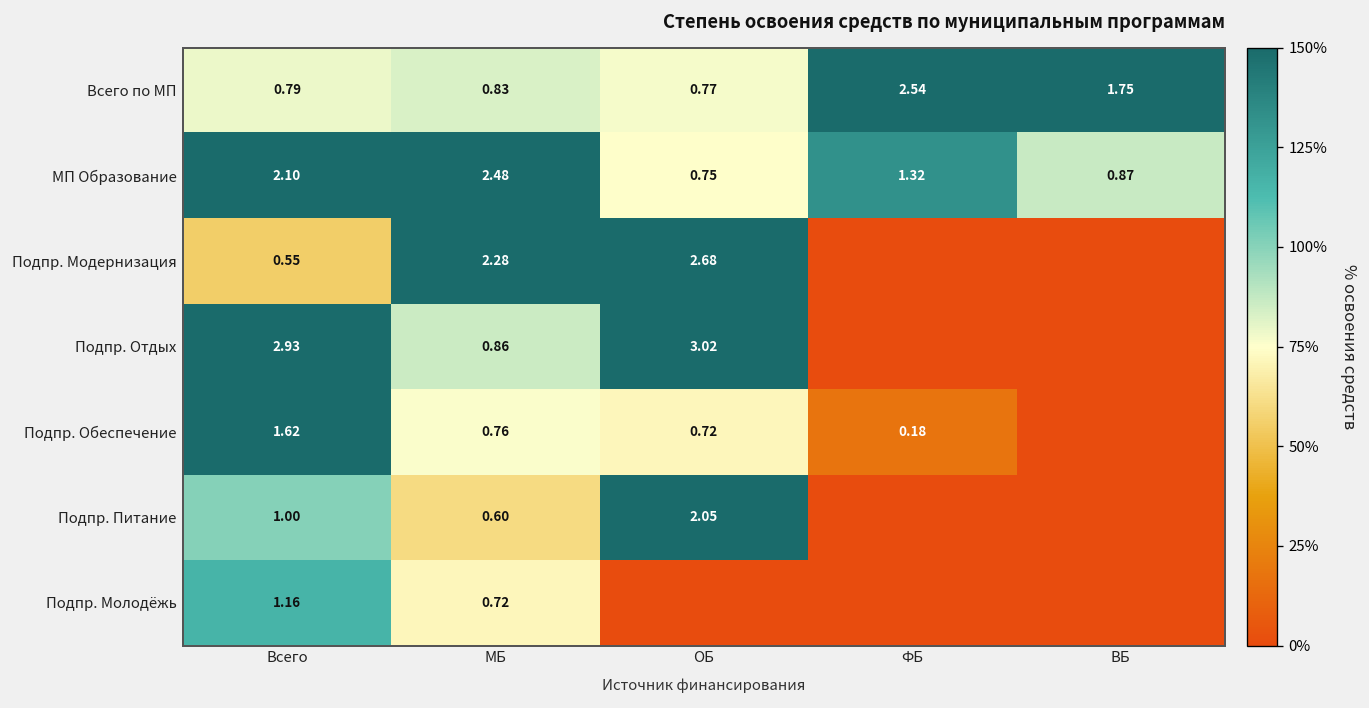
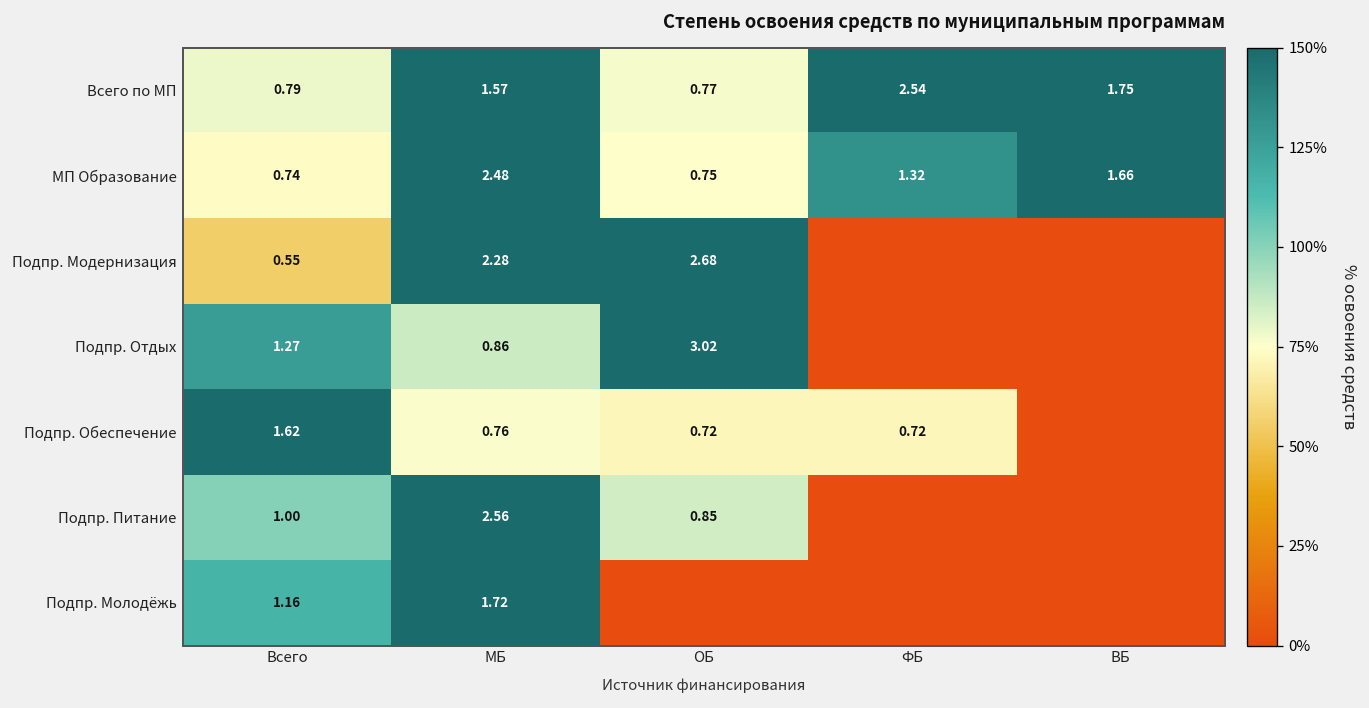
Всего по МП, МБ: 0.83 -> 1.57
МП Образование, Всего: 2.10 -> 0.74
МП Образование, ВБ: 0.87 -> 1.66
Подпр. Отдых, Всего: 2.93 -> 1.27
Подпр. Обеспечение, ФБ: 0.18 -> 0.72
Подпр. Питание, МБ: 0.60 -> 2.56
Подпр. Питание, ОБ: 2.05 -> 0.85
Подпр. Молодёжь, МБ: 0.72 -> 1.72
